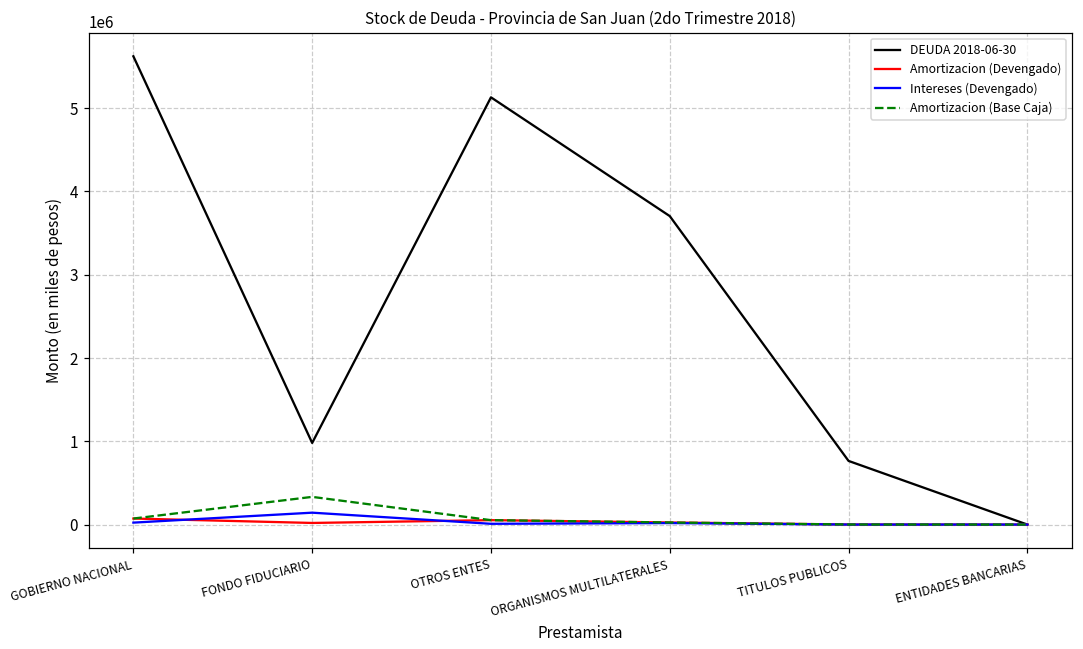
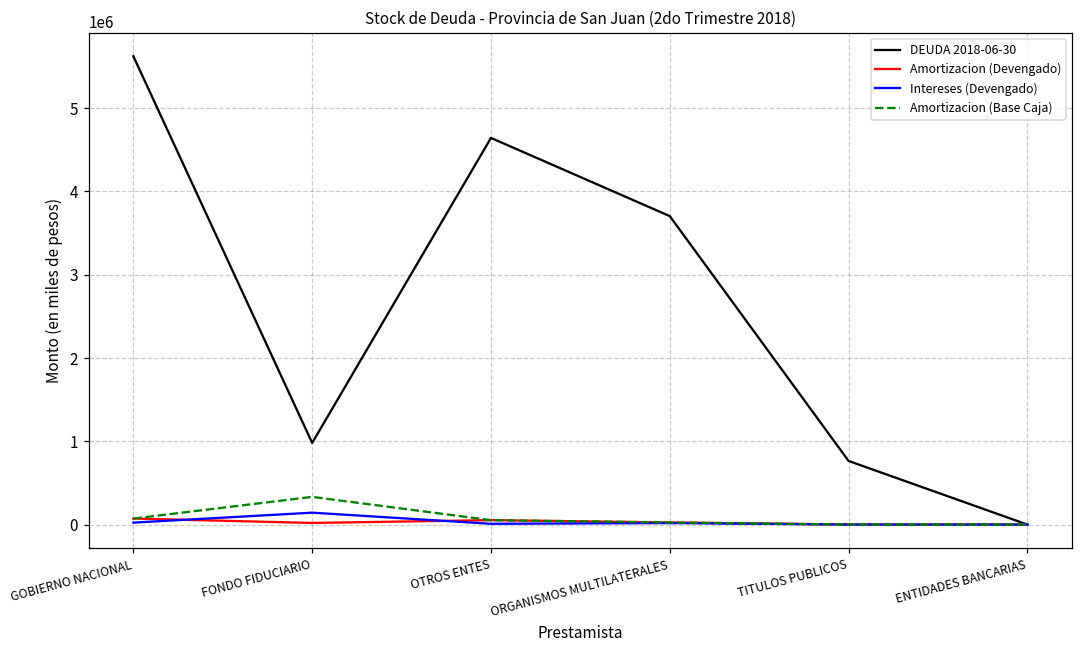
DEUDA 2018-06-30, OTROS ENTES: 5100000 -> 4600000
